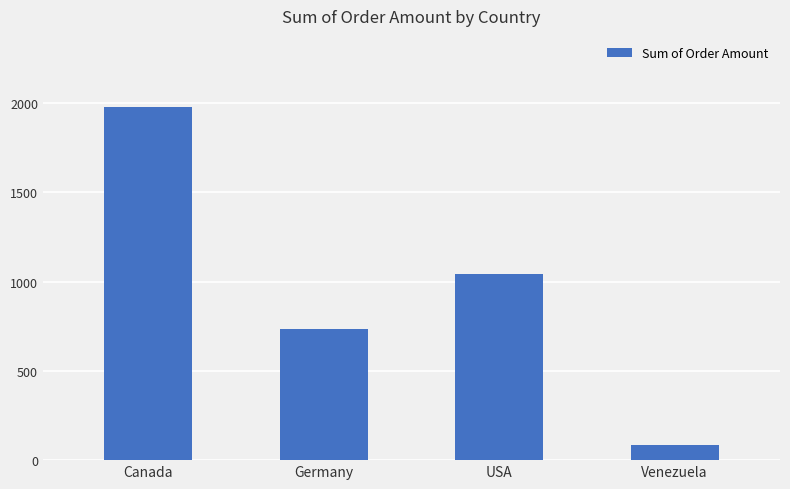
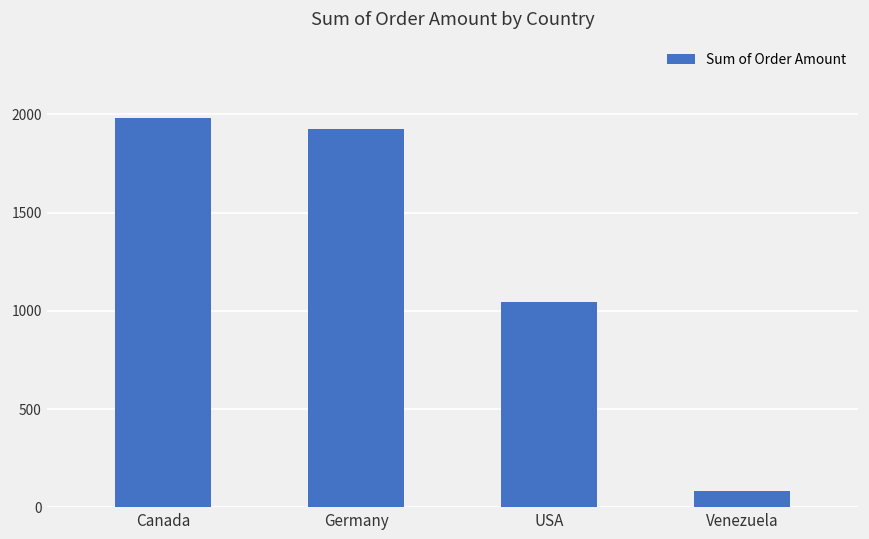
Germany: 740 -> 1930
